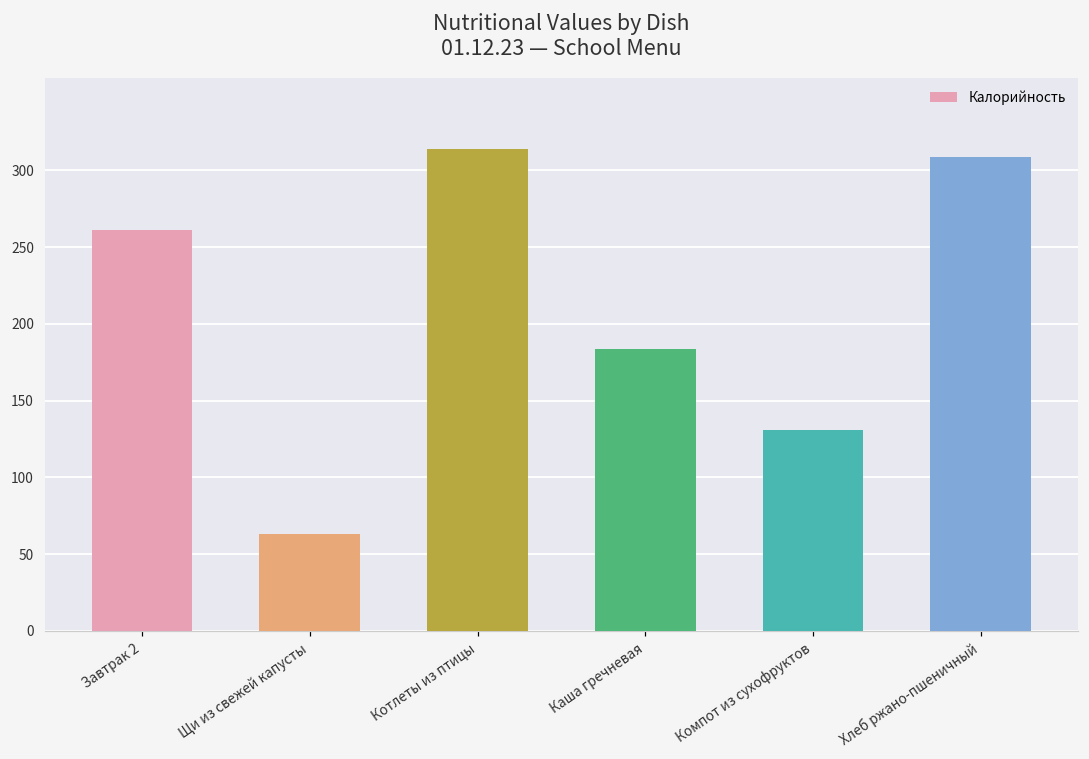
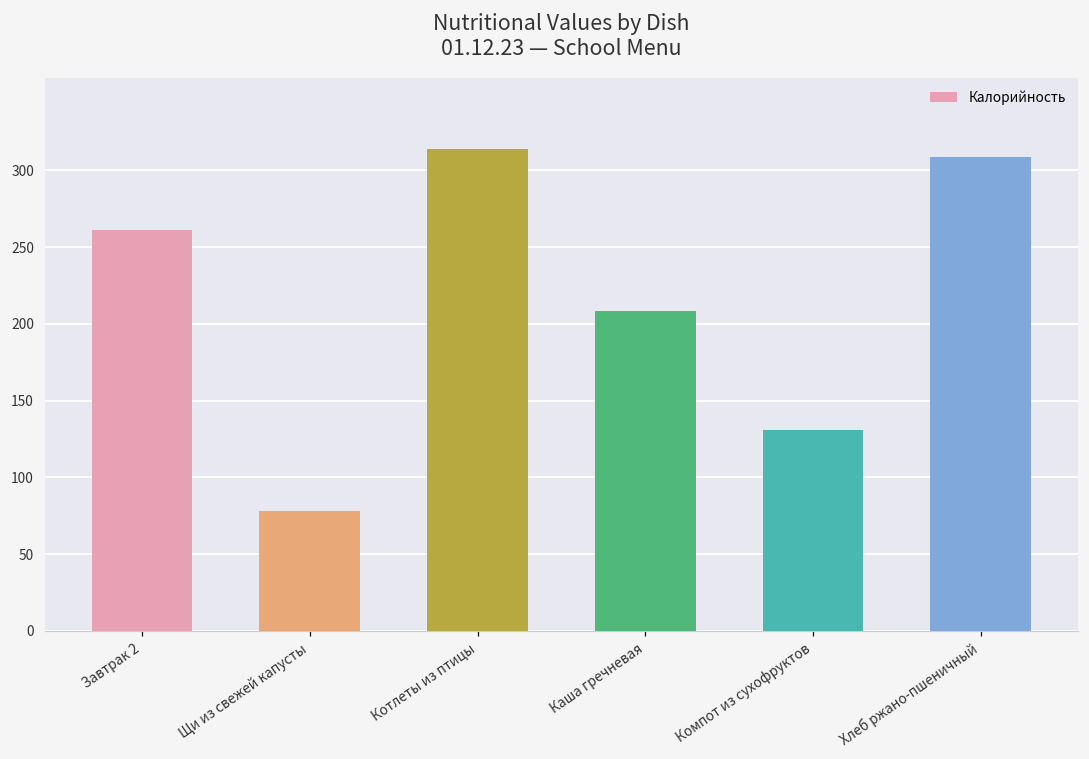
Щи из свежей капусты: 63 -> 78
Каша гречневая: 184 -> 208
